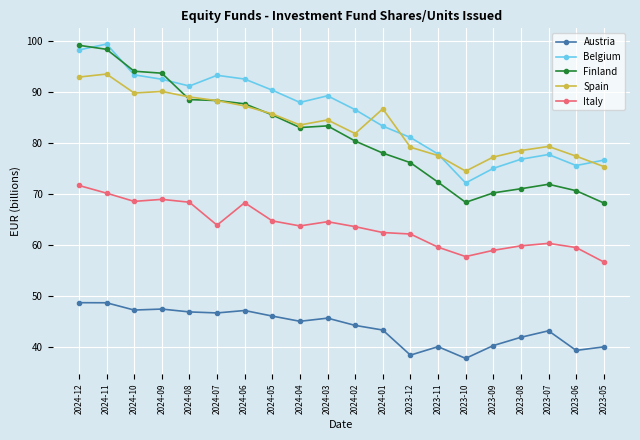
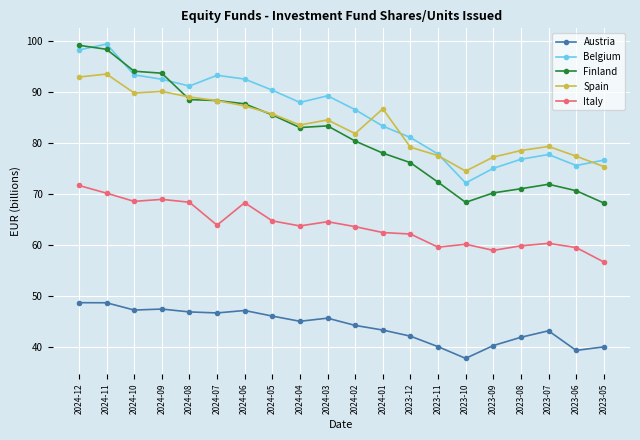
Austria, 2023-12: 38 -> 42
Italy, 2023-10: 58 -> 60
